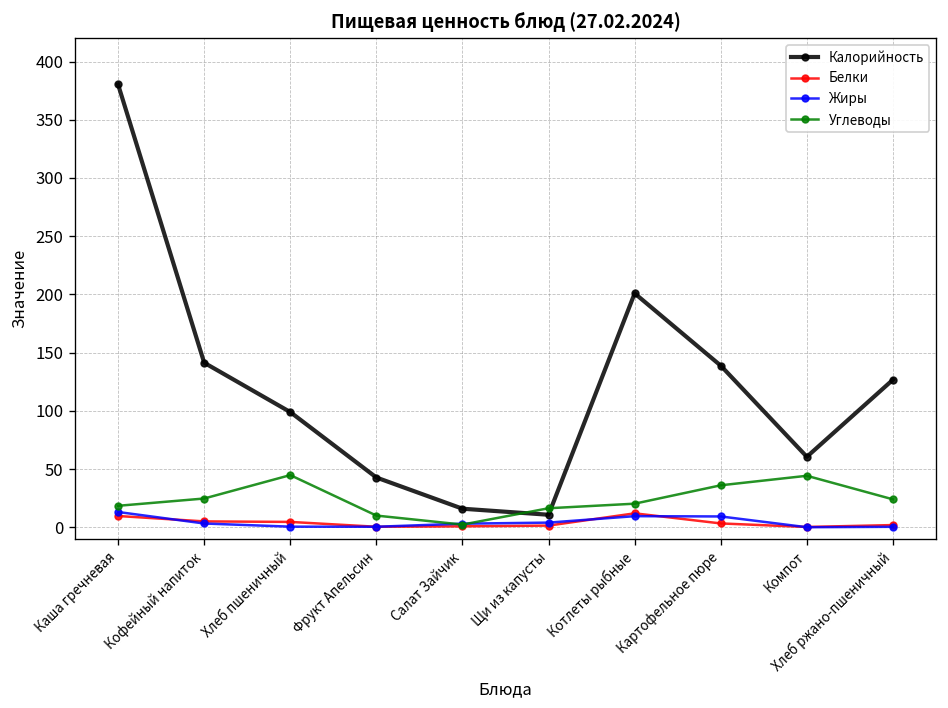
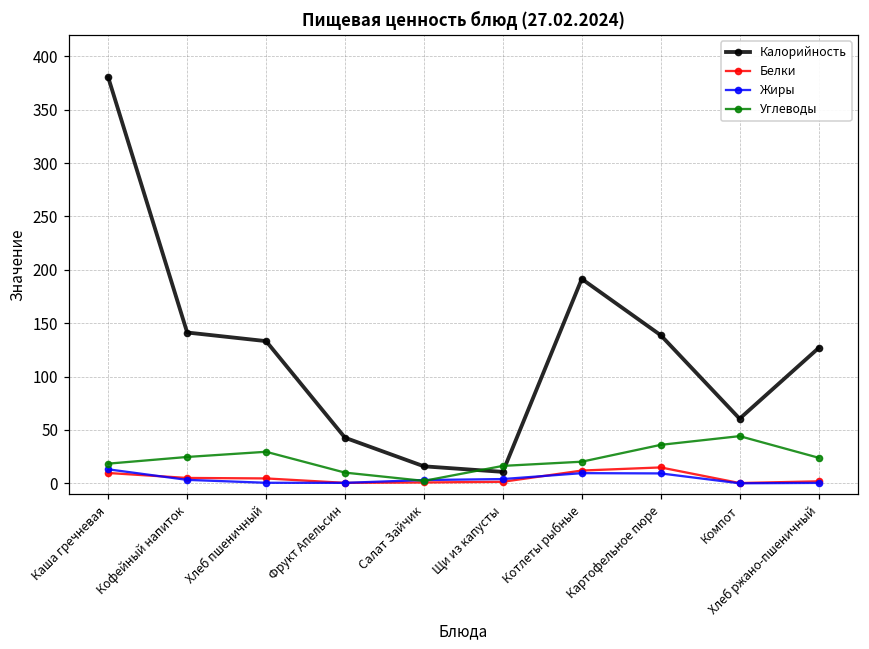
Калорийность, Хлеб пшеничный: 100 -> 130
Углеводы, Хлеб пшеничный: 40 -> 30
Калорийность, Котлеты рыбные: 200 -> 190
Белки, Картофельное пюре: 0 -> 10
